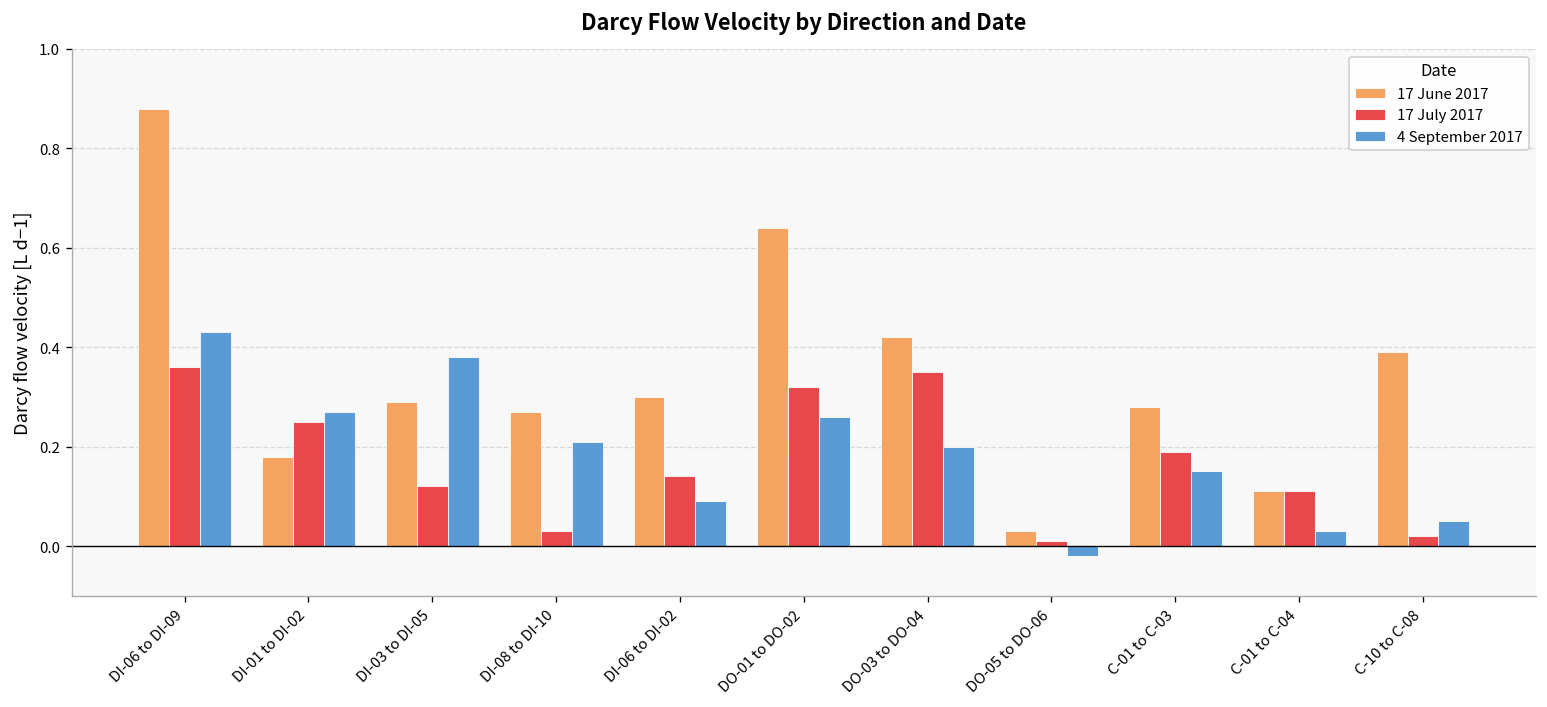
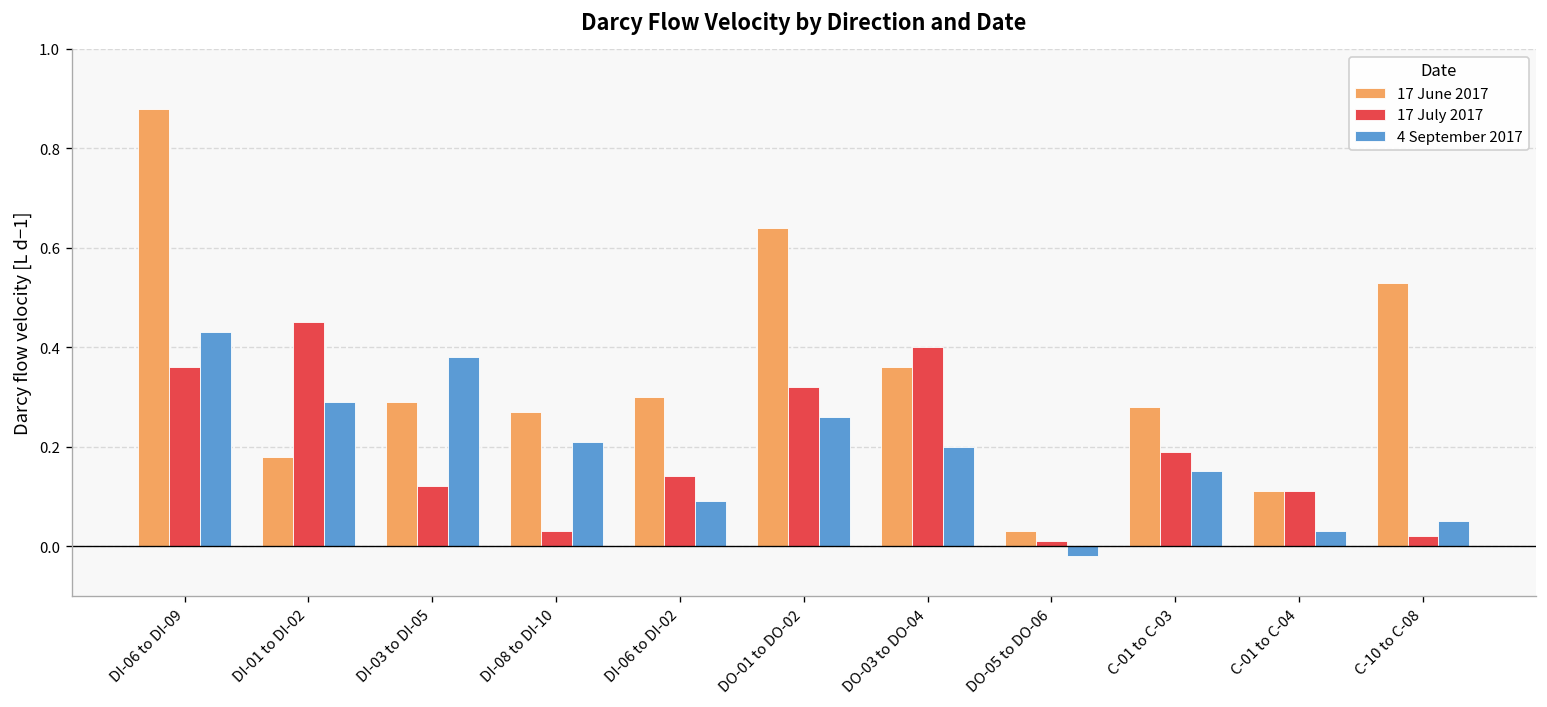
17 July 2017, DI-01 to DI-02: 0.25 -> 0.45
4 September 2017, DI-01 to DI-02: 0.27 -> 0.29
17 June 2017, DO-03 to DO-04: 0.42 -> 0.36
17 July 2017, DO-03 to DO-04: 0.35 -> 0.40
17 June 2017, C-10 to C-08: 0.39 -> 0.53
